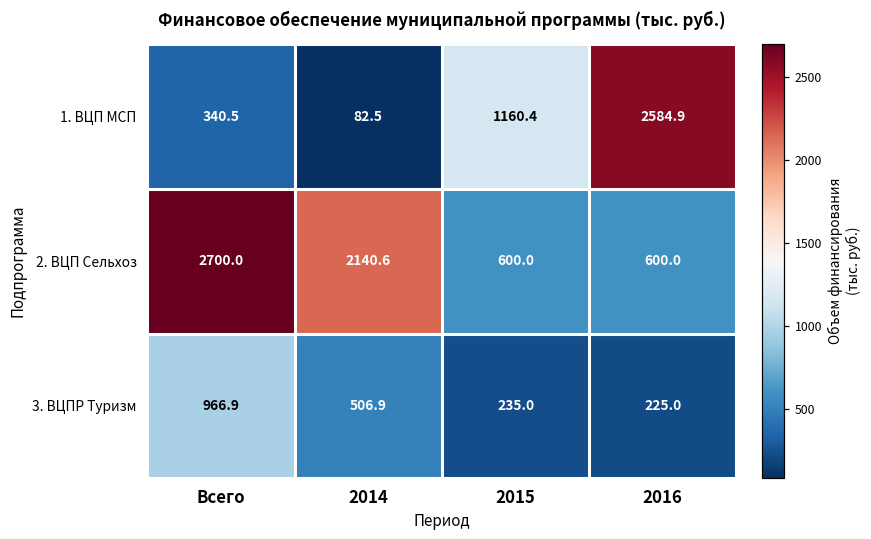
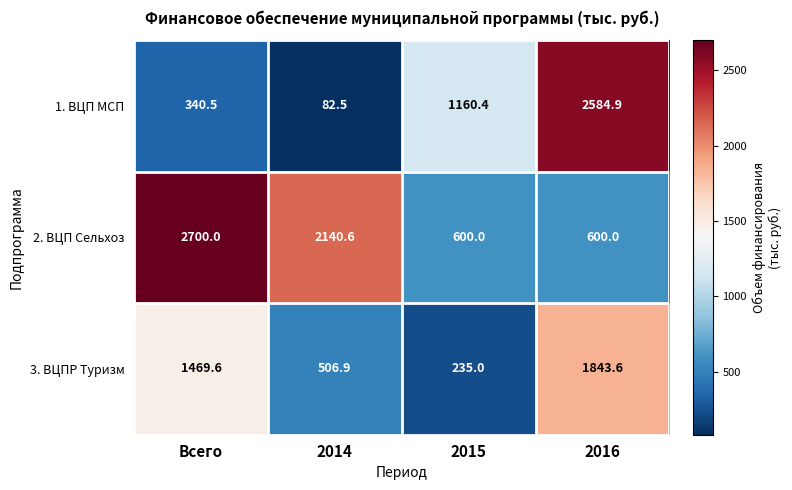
3. ВЦПР Туризм, Всего: 966.9 -> 1469.6
3. ВЦПР Туризм, 2016: 225.0 -> 1843.6
